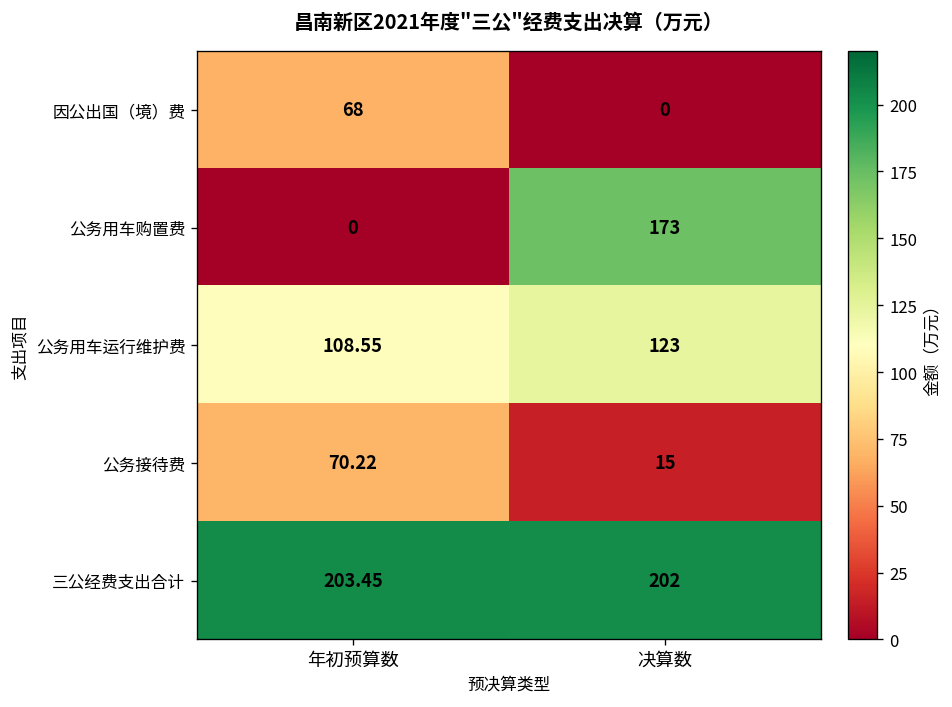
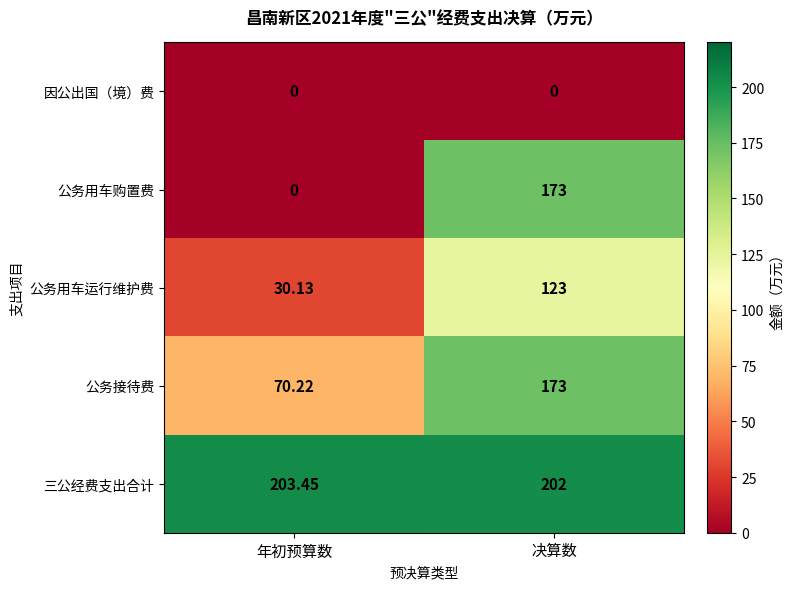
因公出国（境）费, 年初预算数: 68 -> 0
公务用车运行维护费, 年初预算数: 108.55 -> 30.13
公务接待费, 决算数: 15 -> 173
